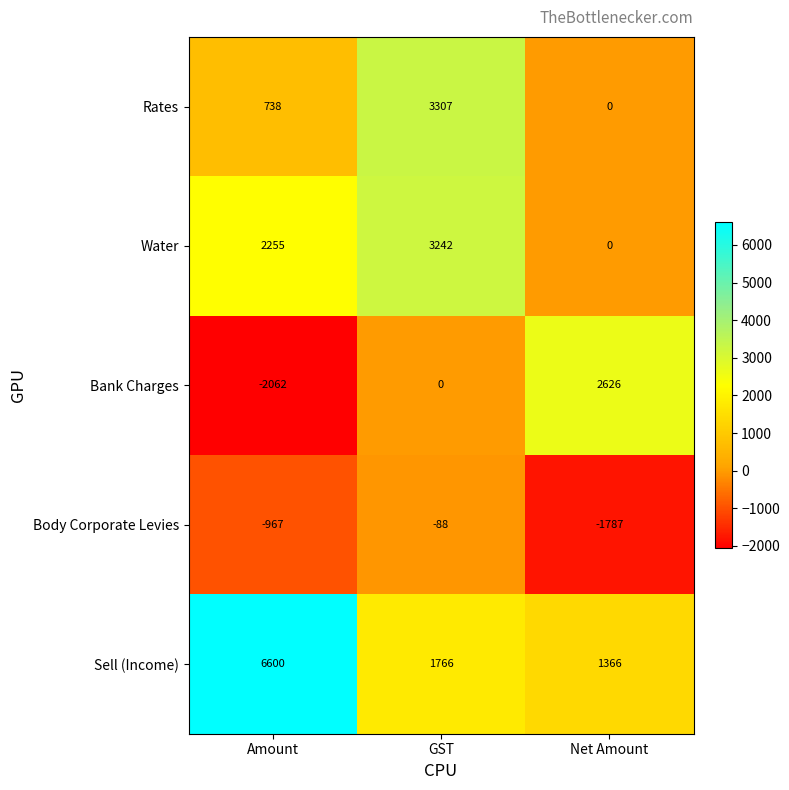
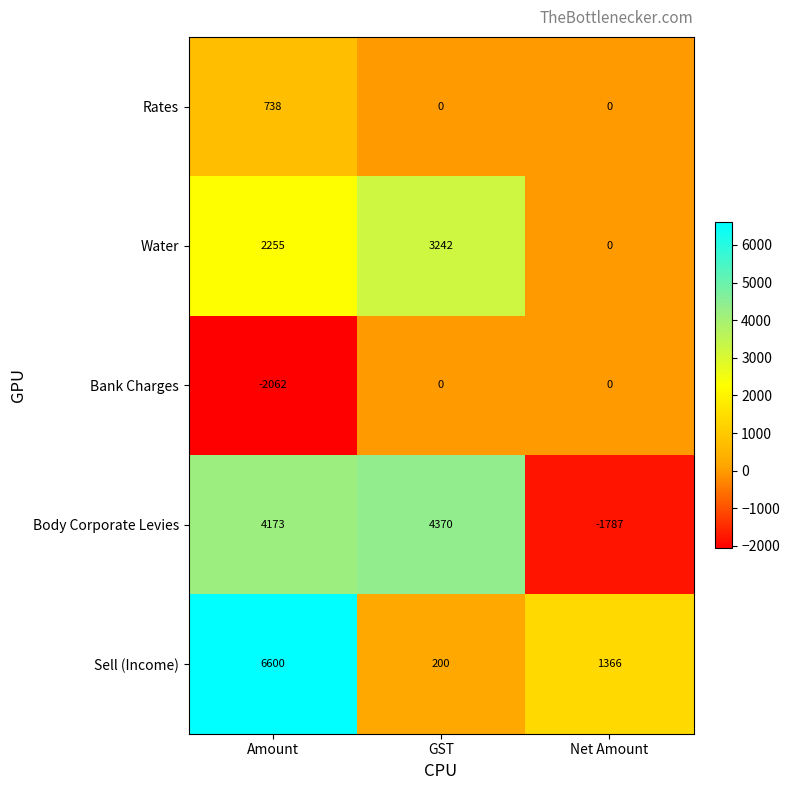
Rates, GST: 3307 -> 0
Bank Charges, Net Amount: 2626 -> 0
Body Corporate Levies, Amount: -967 -> 4173
Body Corporate Levies, GST: -88 -> 4370
Sell (Income), GST: 1766 -> 200
